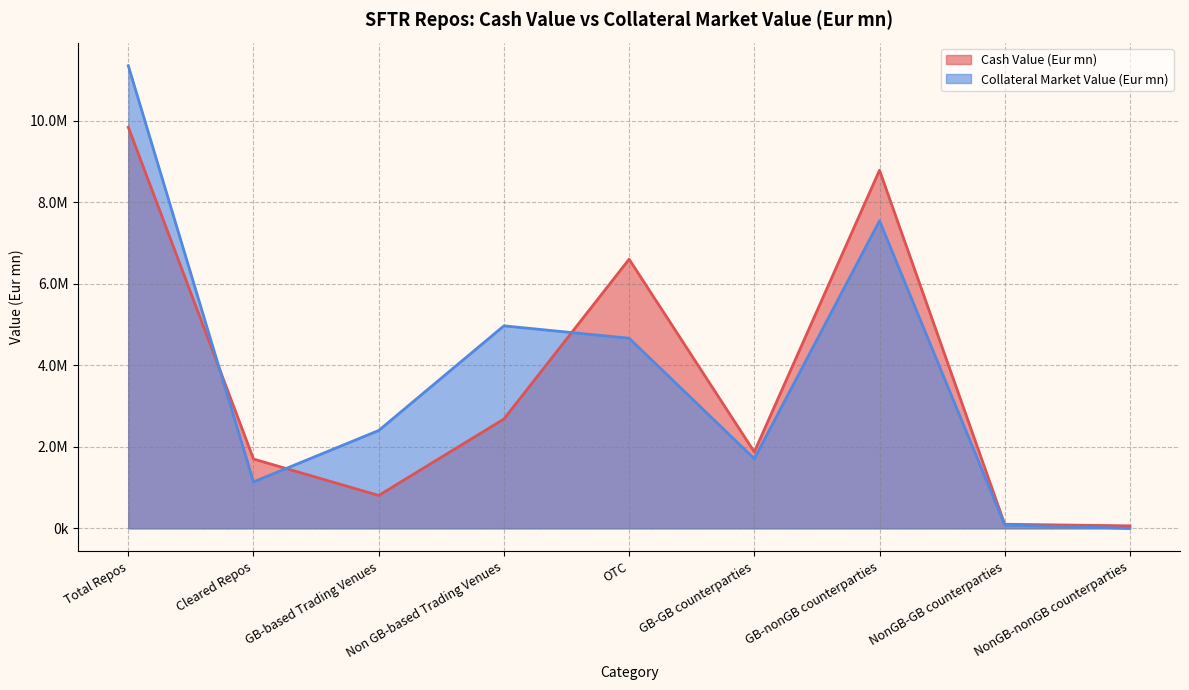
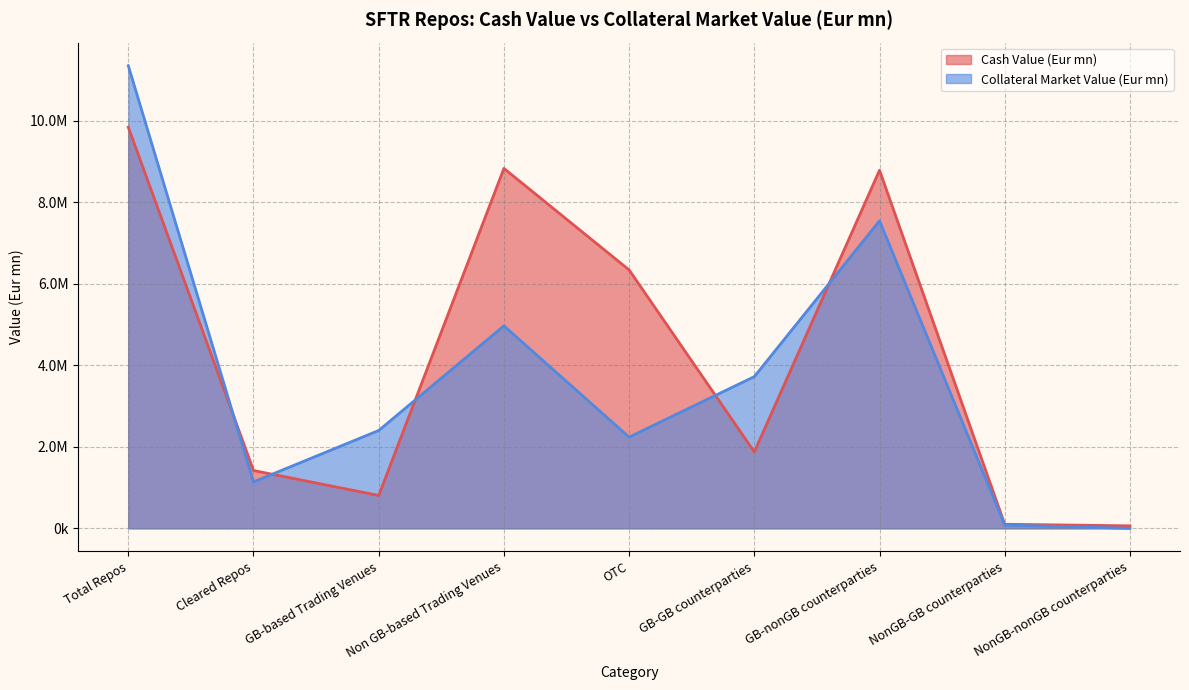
Cash Value (Eur mn), Cleared Repos: 1700000 -> 1400000
Cash Value (Eur mn), Non GB-based Trading Venues: 2700000 -> 8800000
Cash Value (Eur mn), OTC: 6600000 -> 6300000
Collateral Market Value (Eur mn), OTC: 4700000 -> 2200000
Collateral Market Value (Eur mn), GB-GB counterparties: 1700000 -> 3700000
